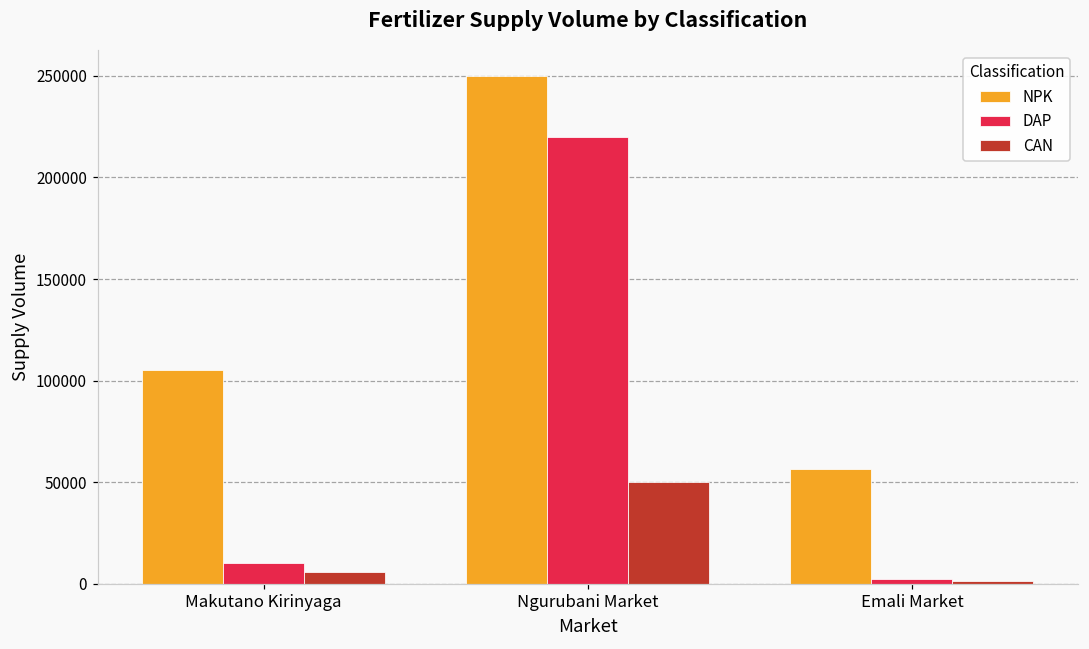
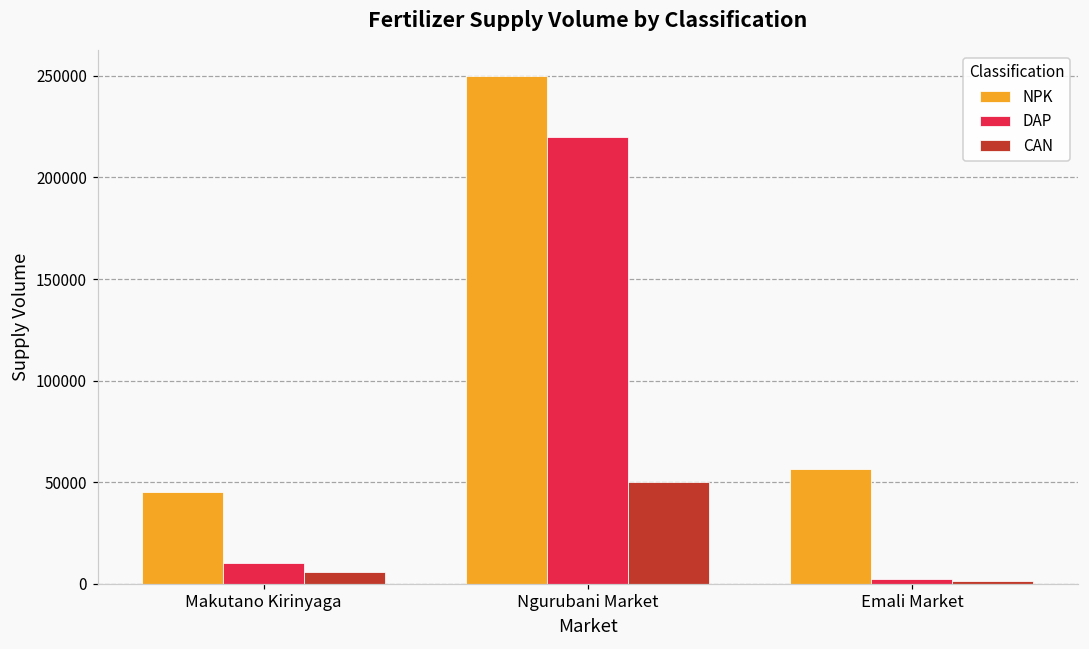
NPK, Makutano Kirinyaga: 105000 -> 45000
